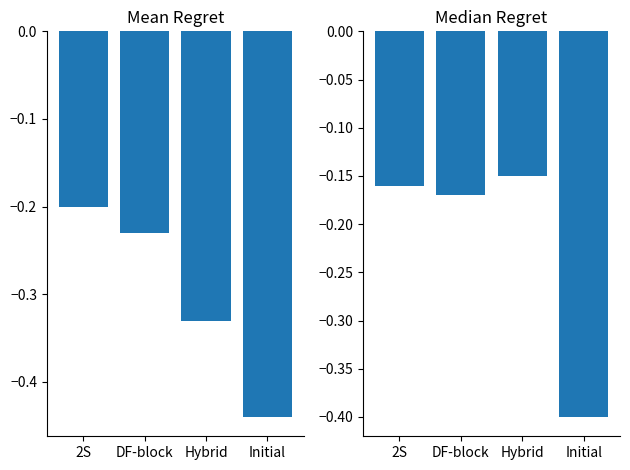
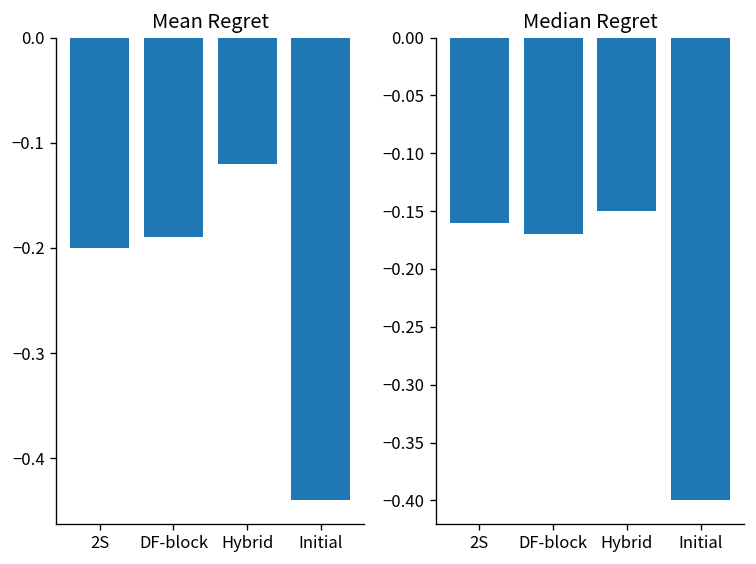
Mean Regret, DF-block: -0.23 -> -0.19
Mean Regret, Hybrid: -0.33 -> -0.12
